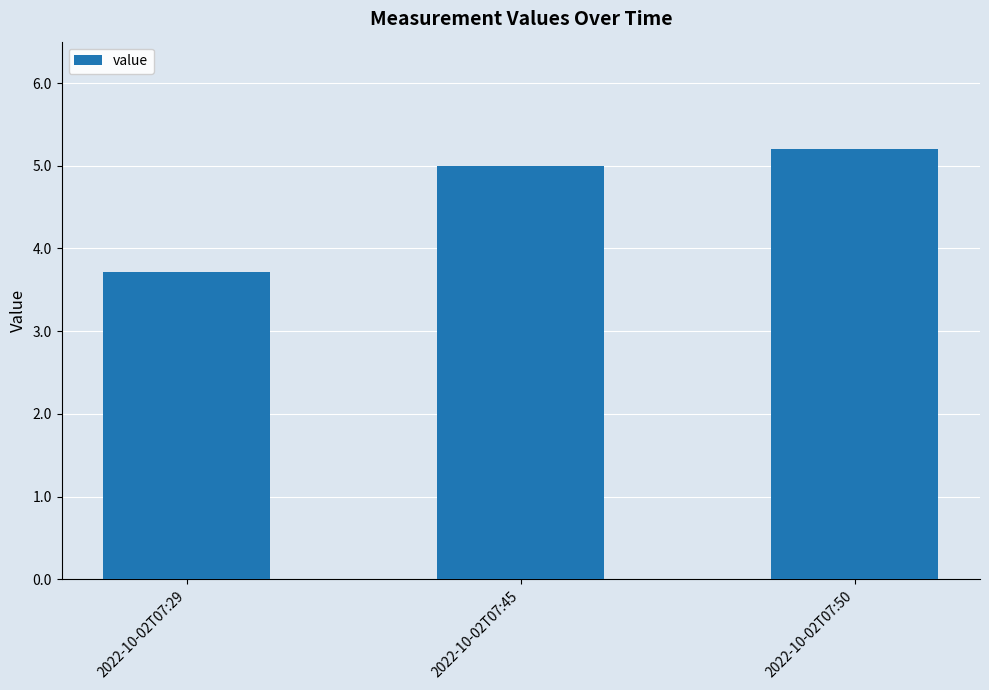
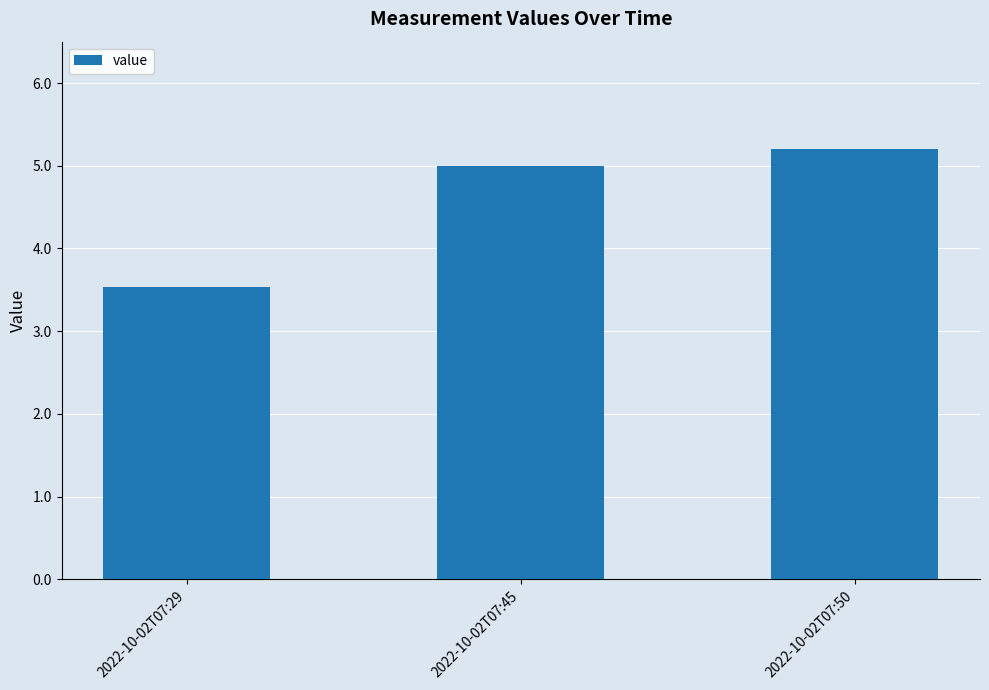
2022-10-02T07:29: 3.7 -> 3.5
